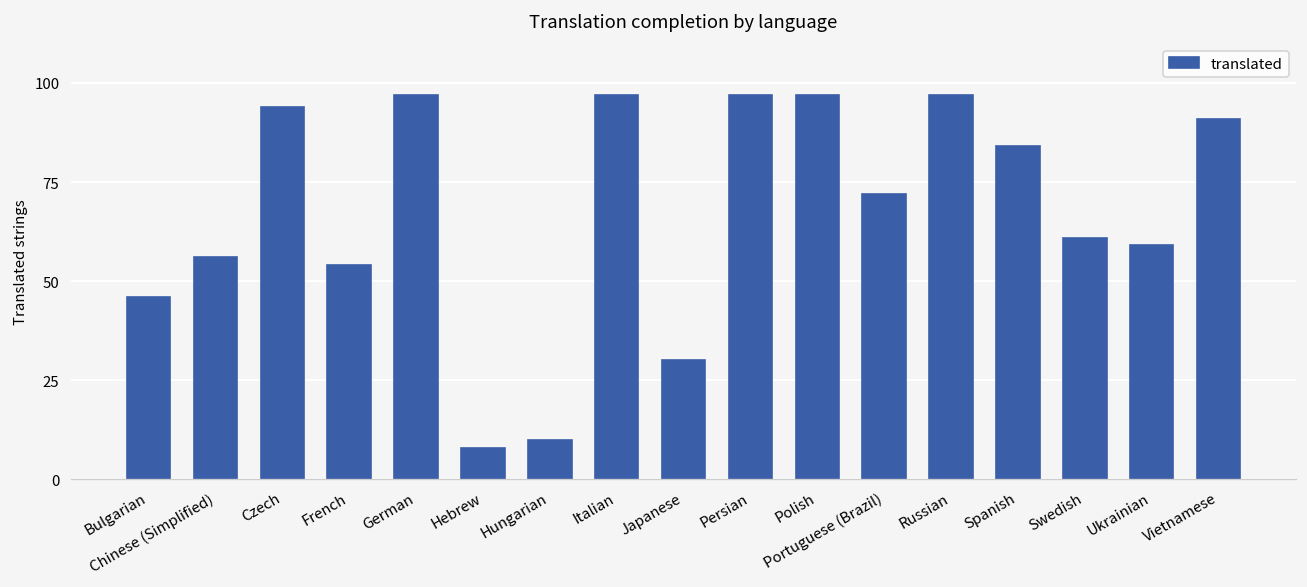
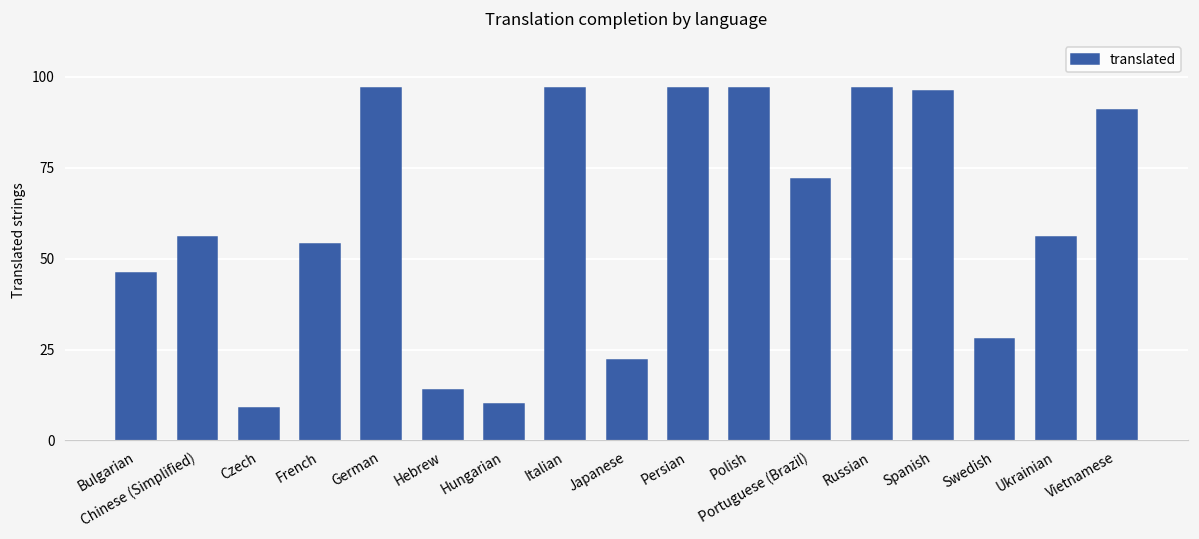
Czech: 94 -> 9
Hebrew: 8 -> 14
Japanese: 30 -> 22
Spanish: 84 -> 96
Swedish: 61 -> 28
Ukrainian: 59 -> 56
